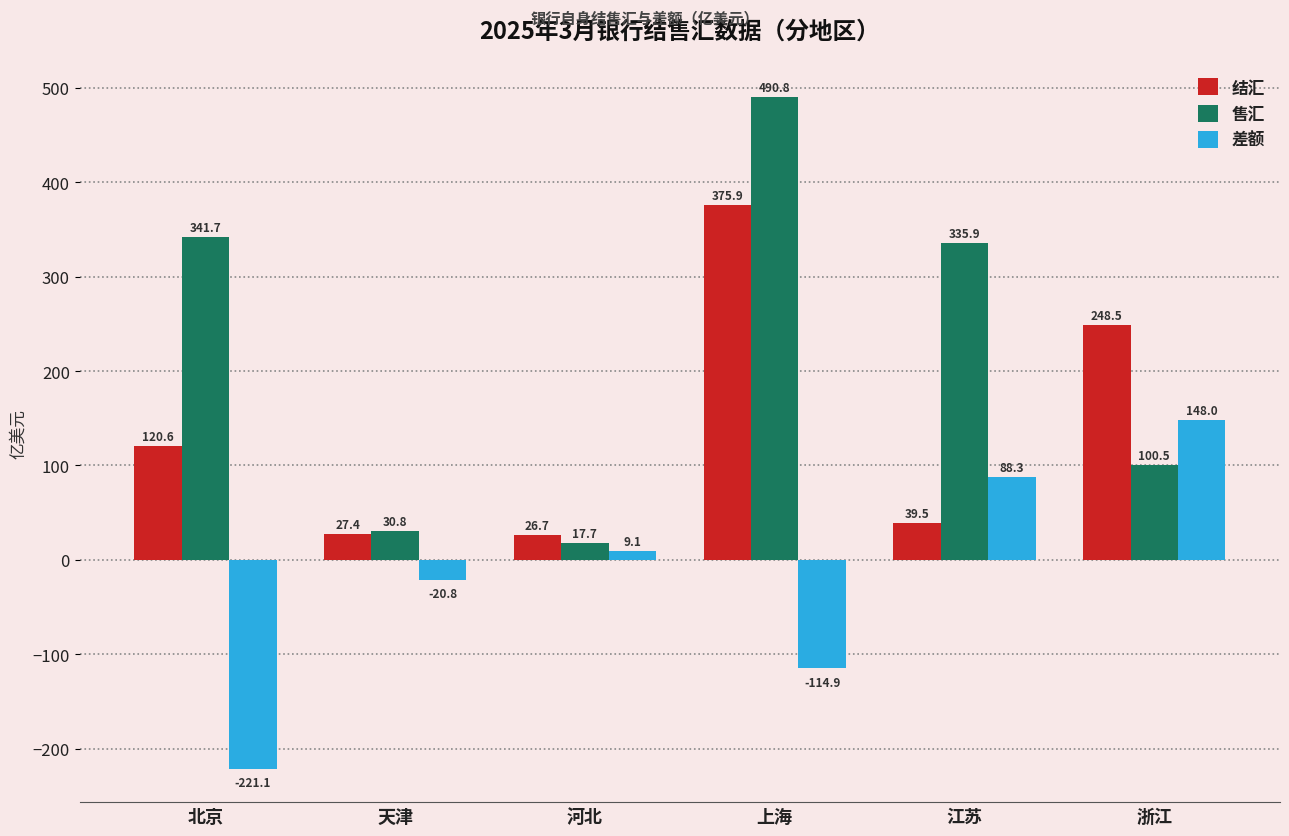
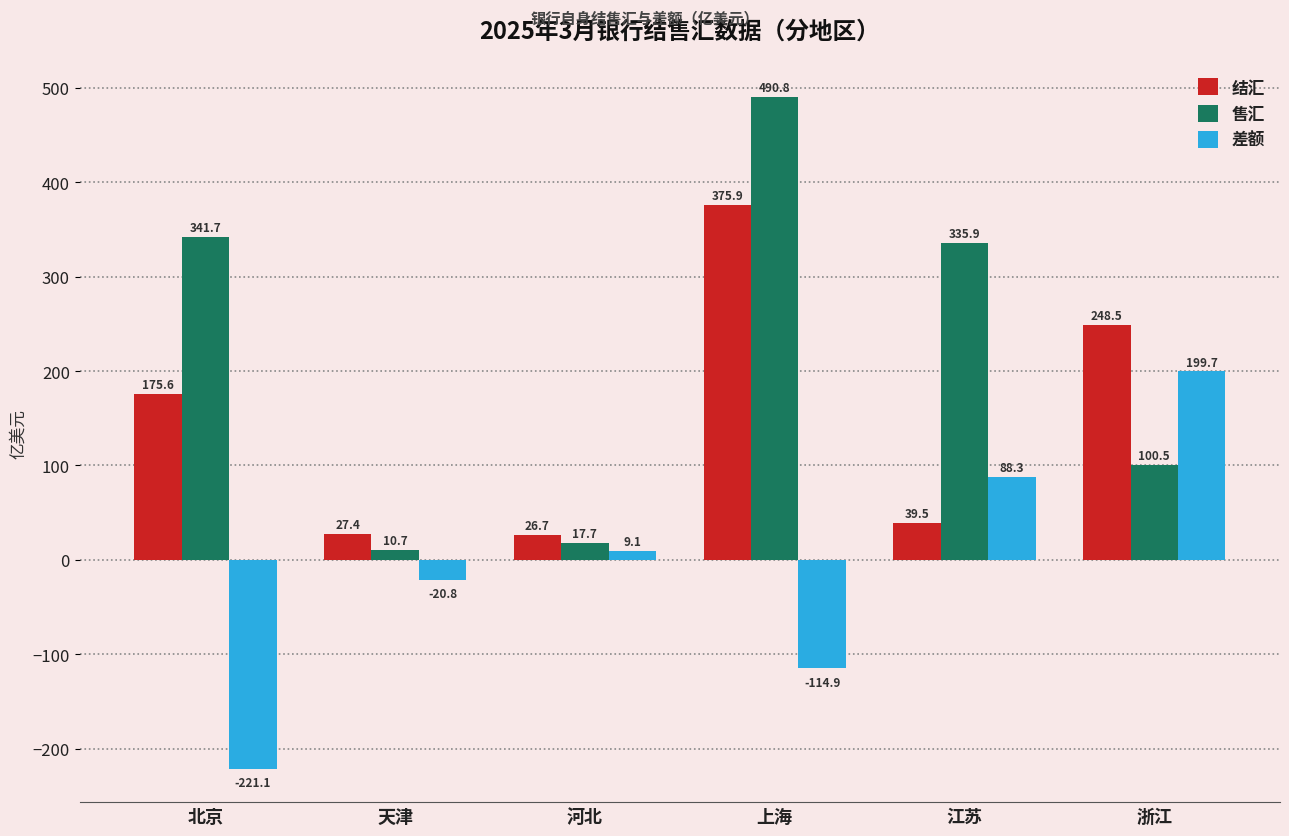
结汇, 北京: 120.6 -> 175.6
售汇, 天津: 30.8 -> 10.7
差额, 浙江: 148.0 -> 199.7
